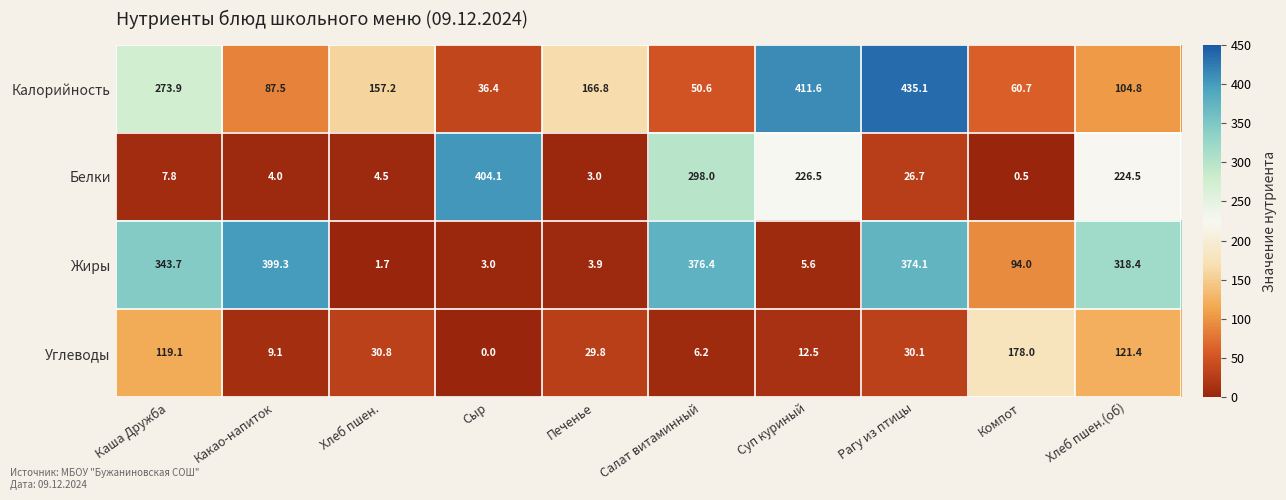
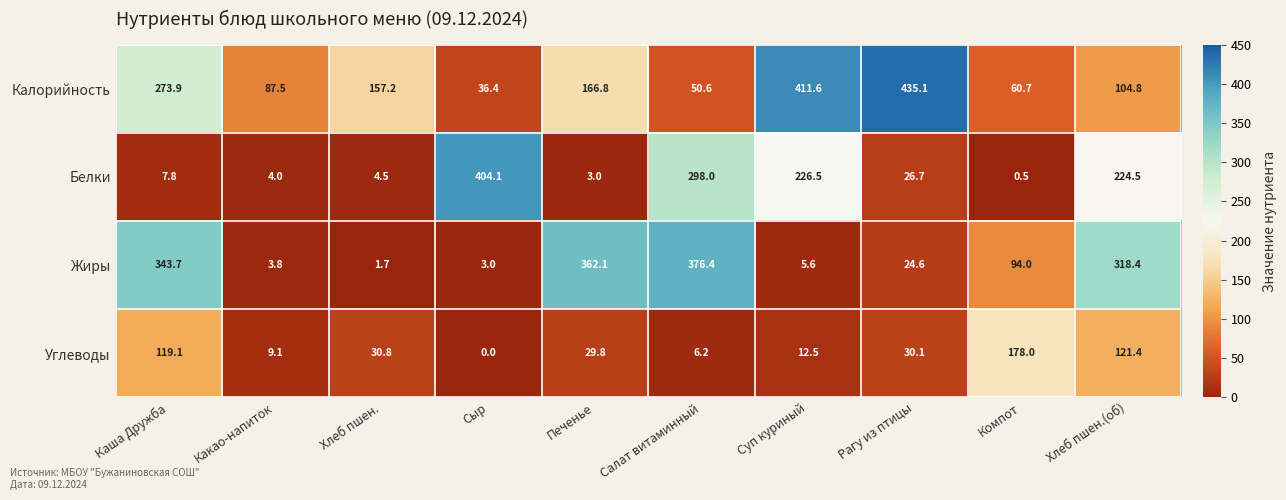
Жиры, Какао-напиток: 399.3 -> 3.8
Жиры, Печенье: 3.9 -> 362.1
Жиры, Рагу из птицы: 374.1 -> 24.6
